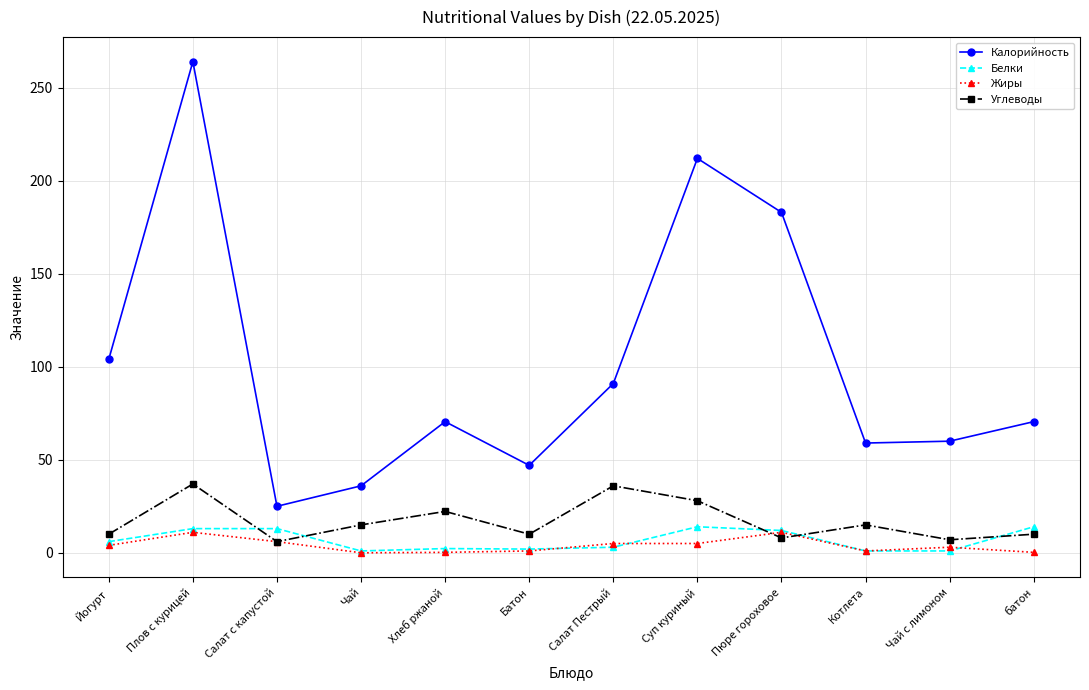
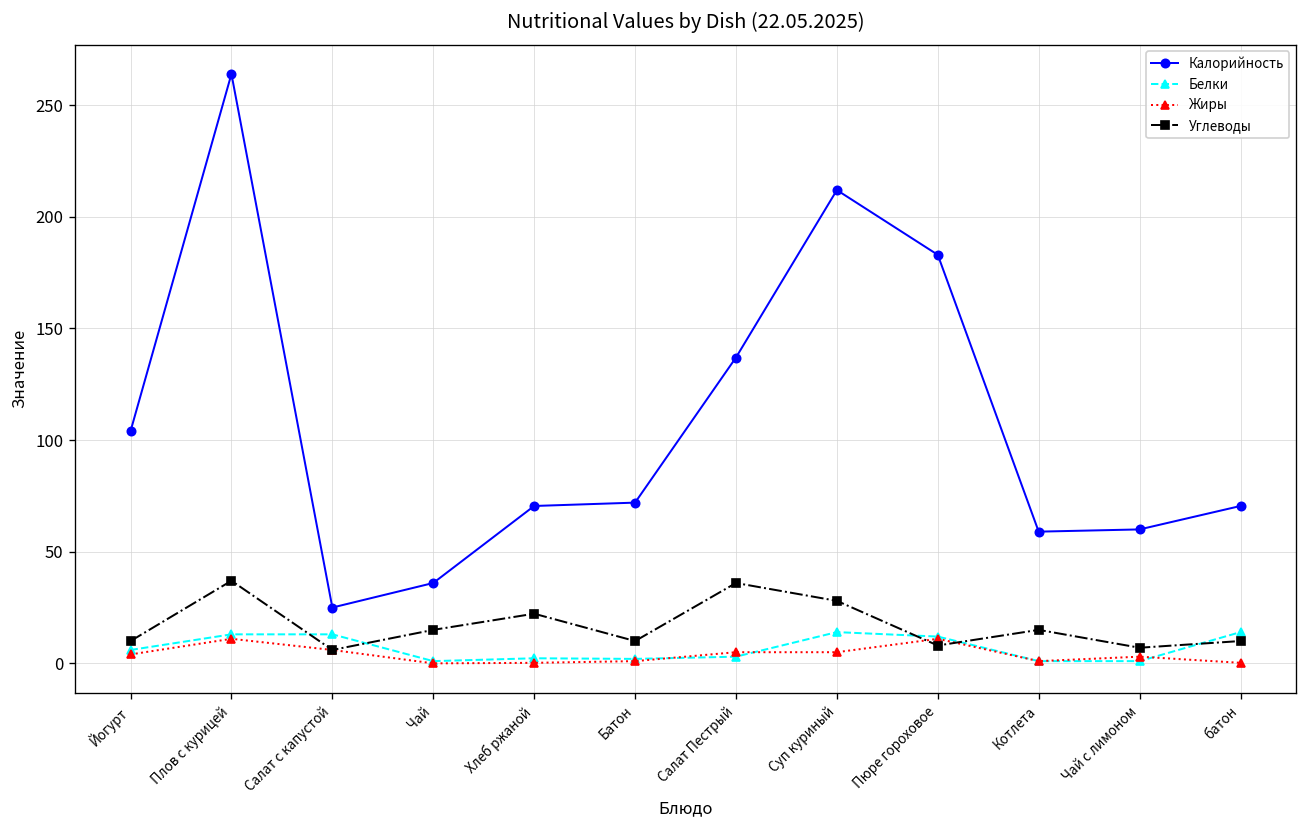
Калорийность, Батон: 47 -> 72
Калорийность, Салат Пестрый: 91 -> 137
